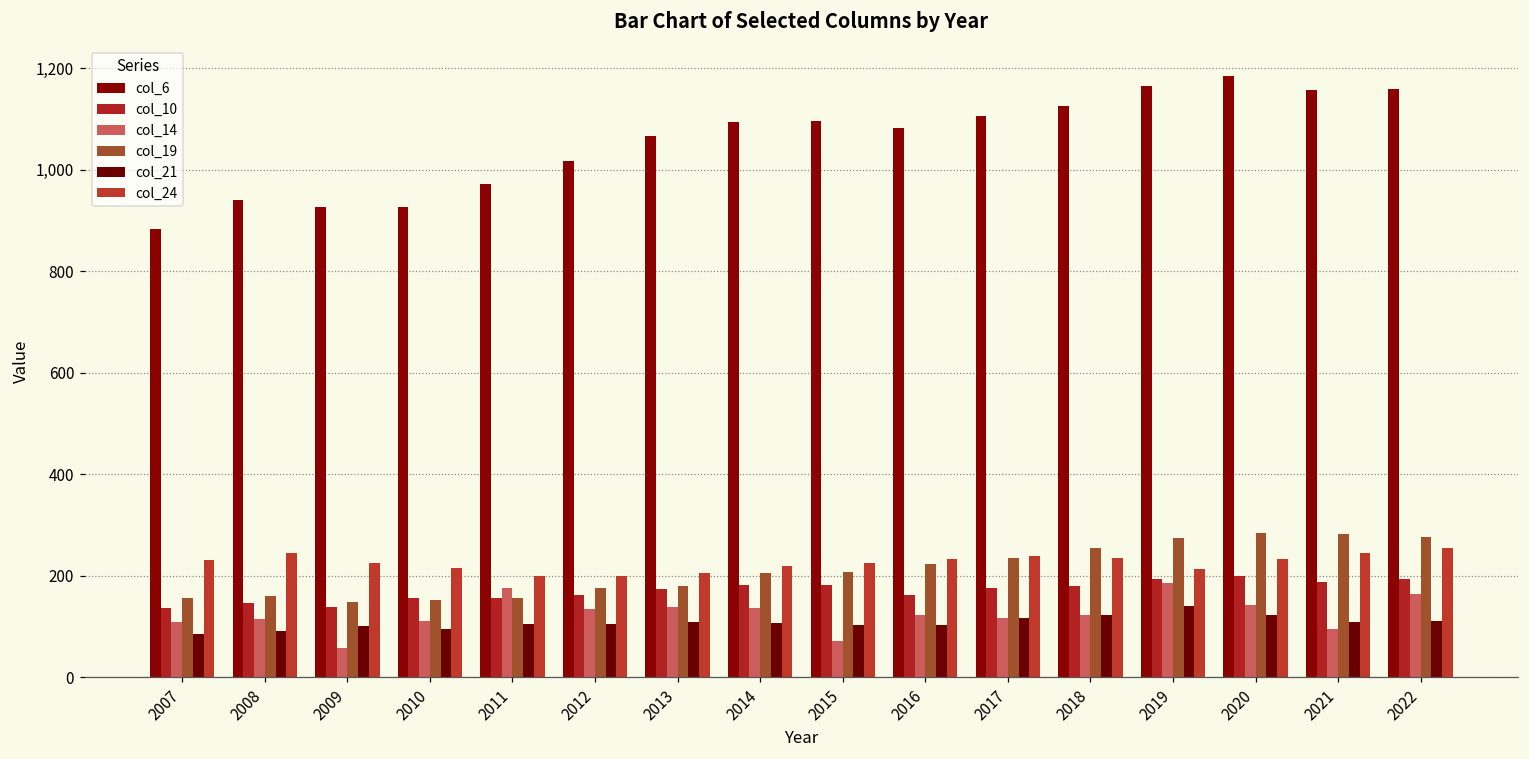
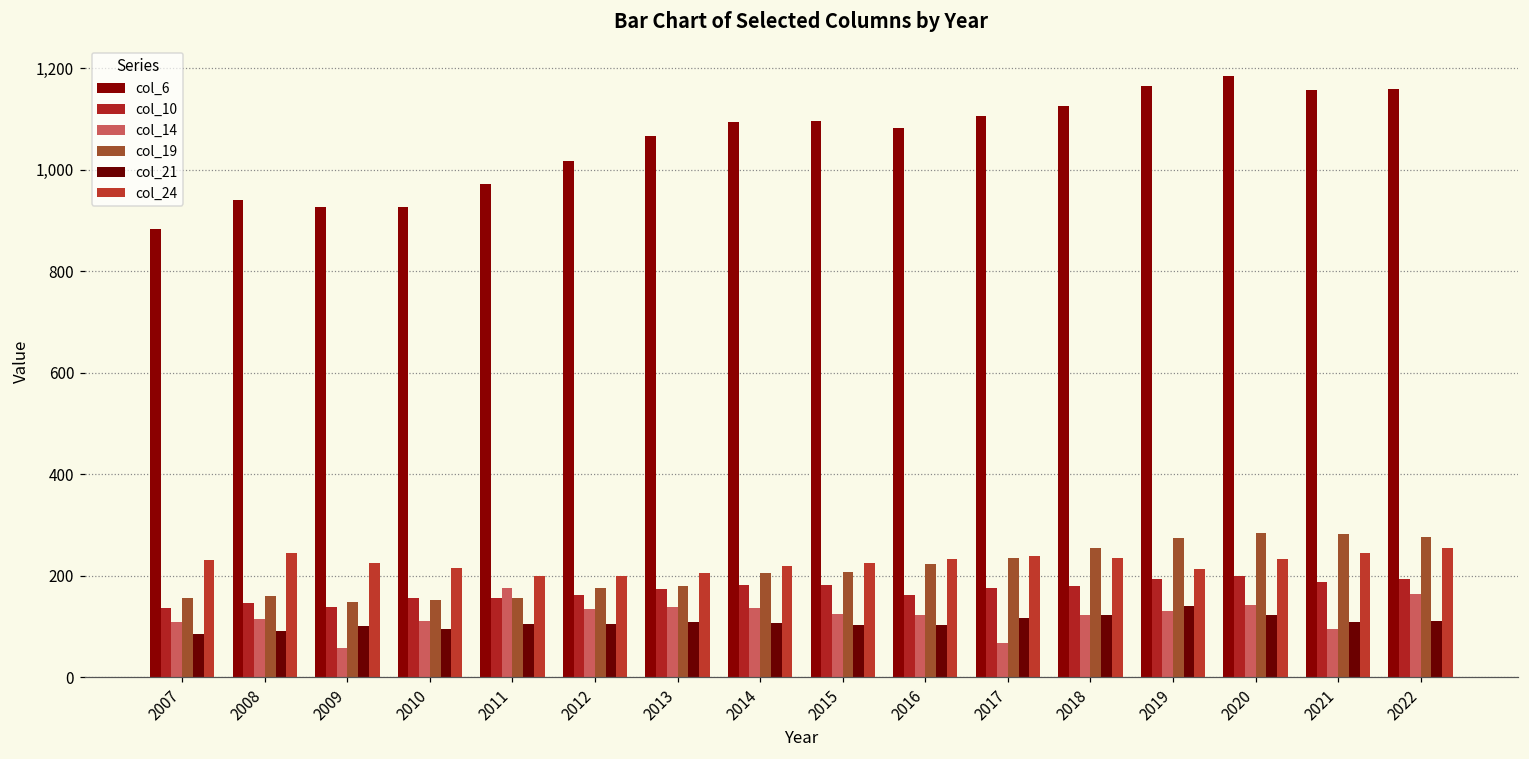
col_14, 2015: 70 -> 130
col_14, 2017: 120 -> 70
col_14, 2019: 190 -> 130
